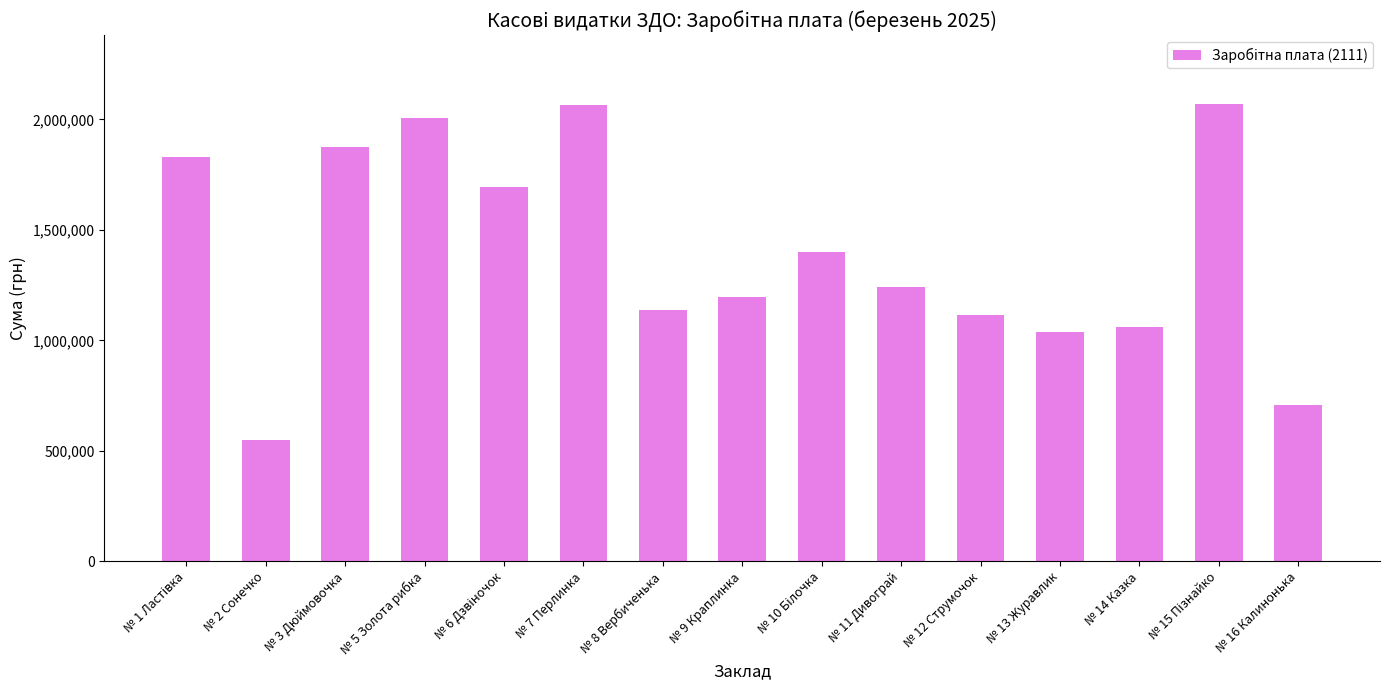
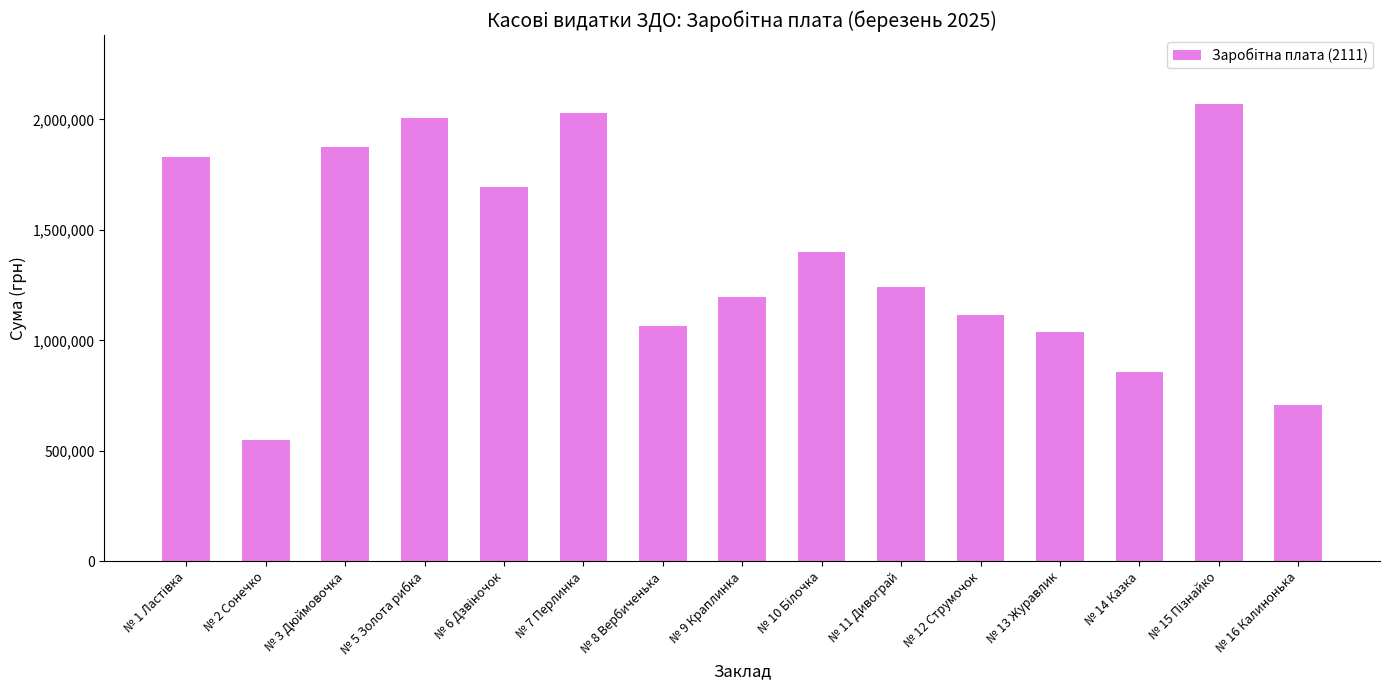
№ 7 Перлинка: 2,070,000 -> 2,030,000
№ 8 Вербиченька: 1,140,000 -> 1,060,000
№ 14 Казка: 1,060,000 -> 860,000
